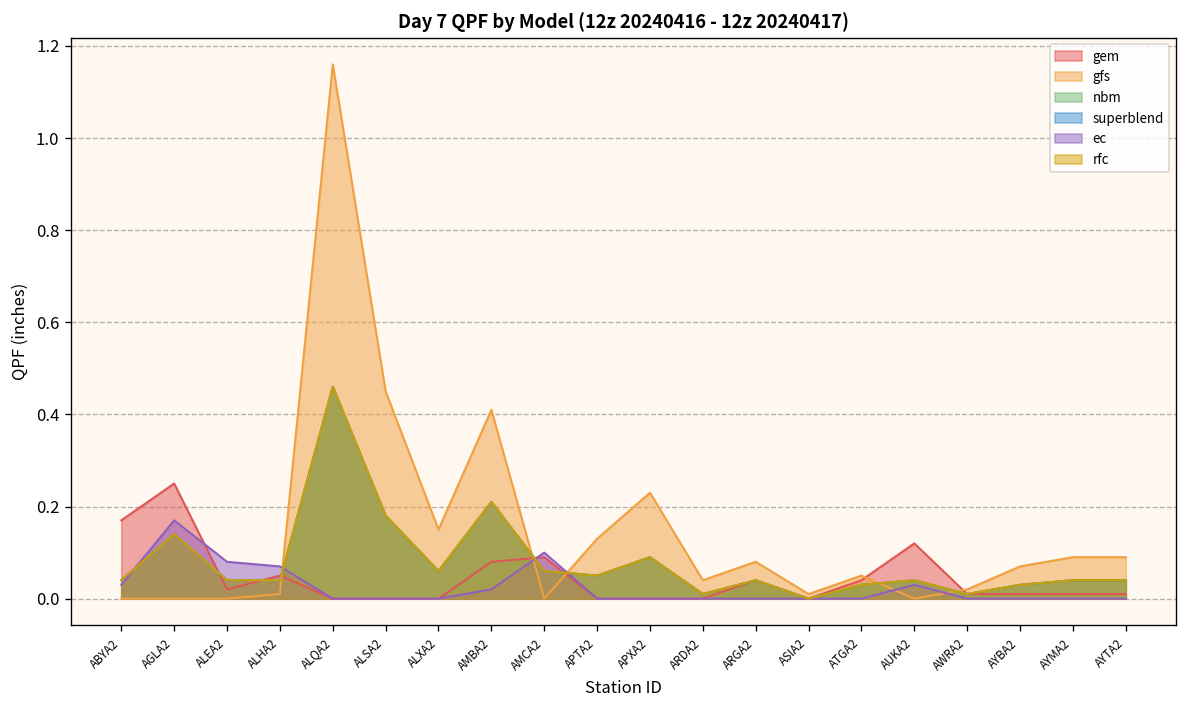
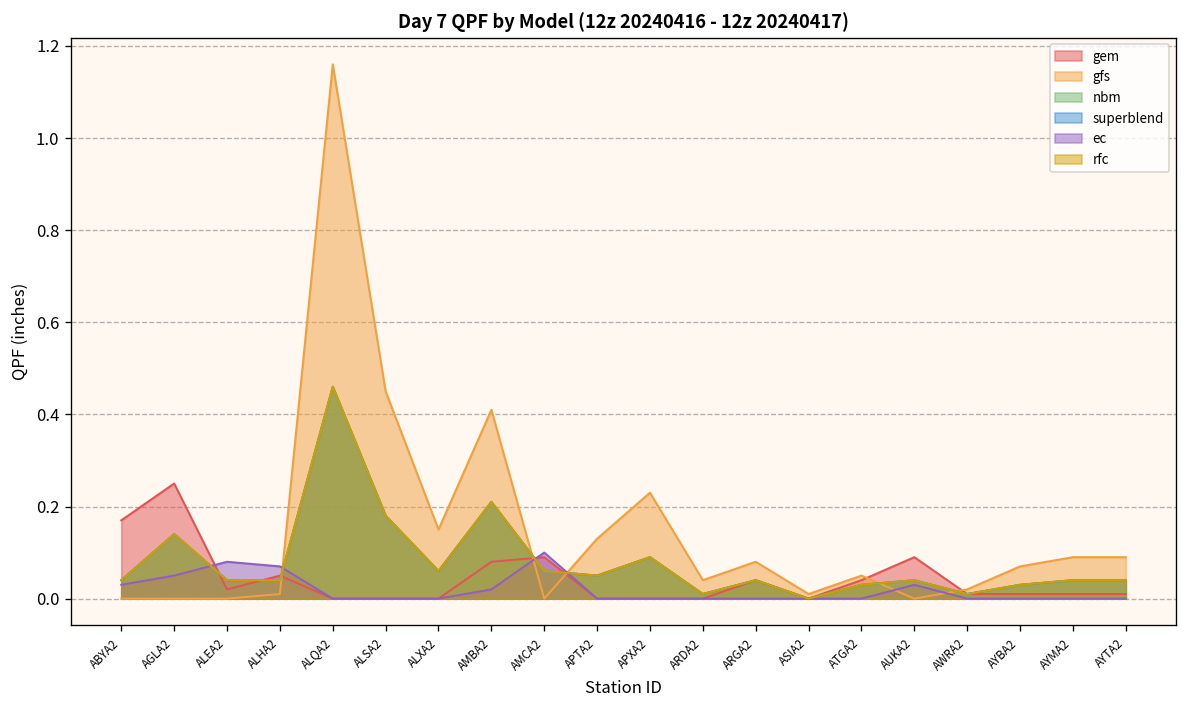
ec, AGLA2: 0.17 -> 0.05
gem, AUKA2: 0.12 -> 0.09
